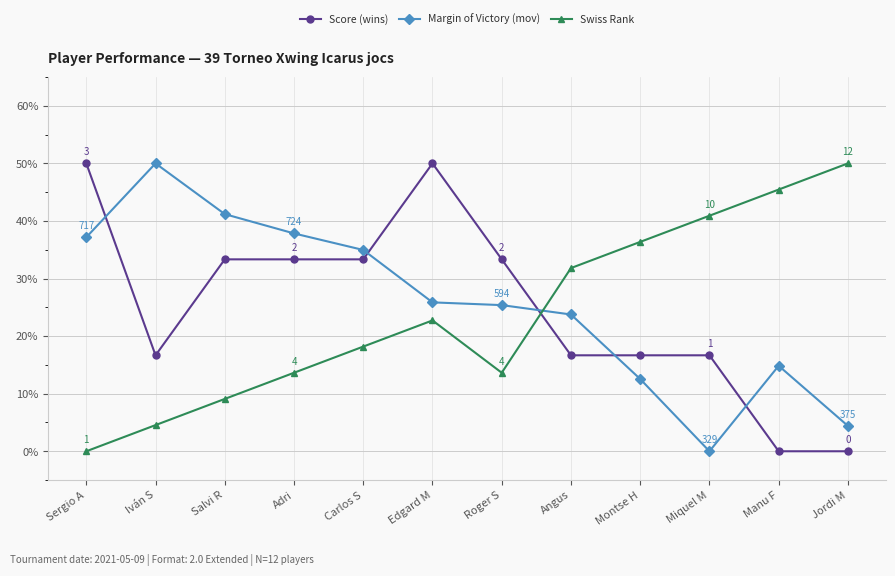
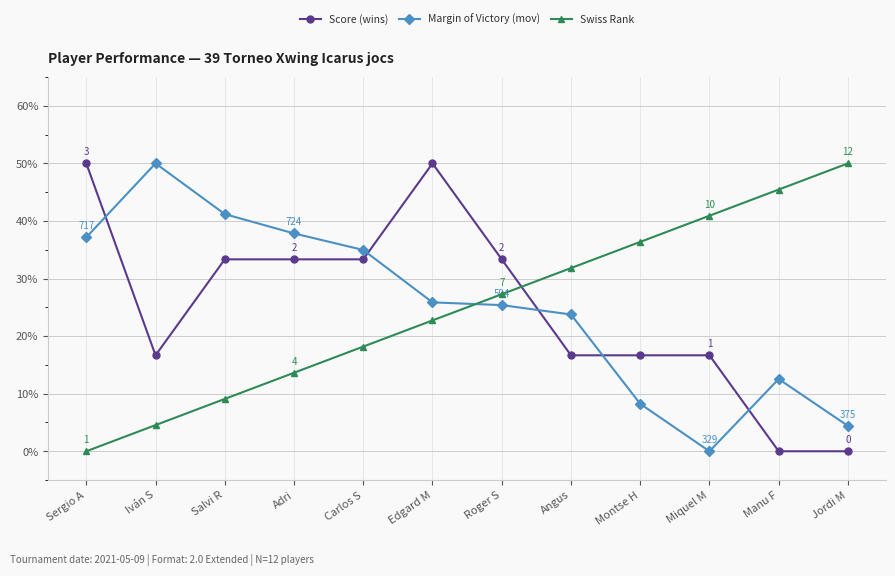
Swiss Rank, Roger S: 4 -> 7
Margin of Victory (mov), Montse H: 13% -> 8%
Margin of Victory (mov), Manu F: 15% -> 13%
